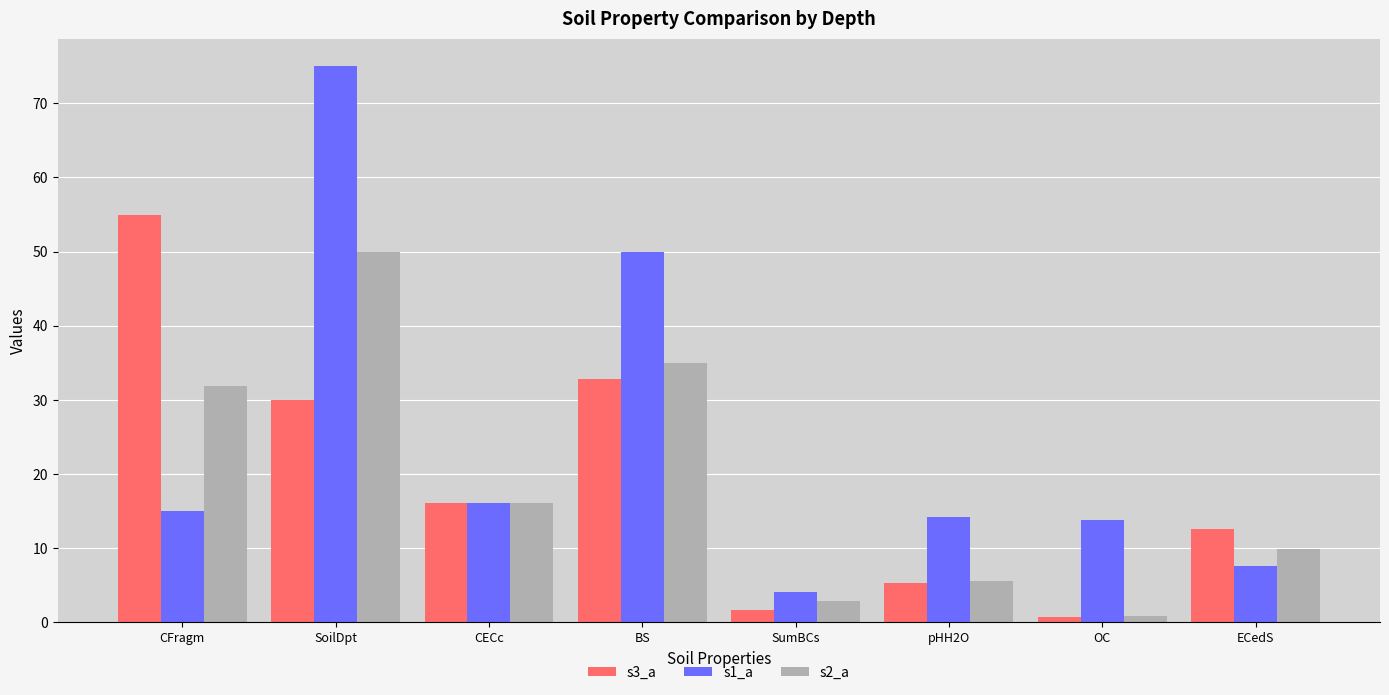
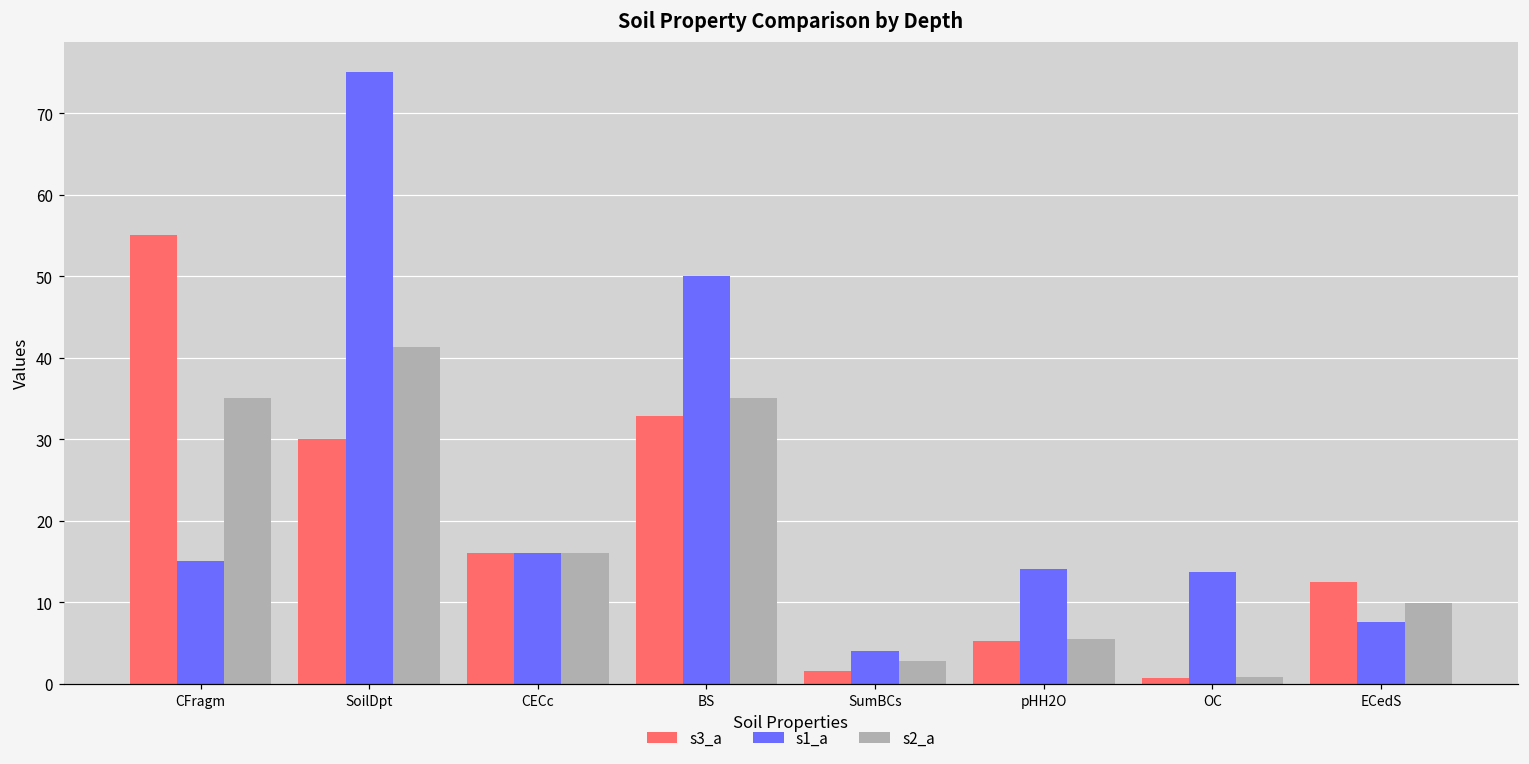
s2_a, CFragm: 32 -> 35
s2_a, SoilDpt: 50 -> 41
